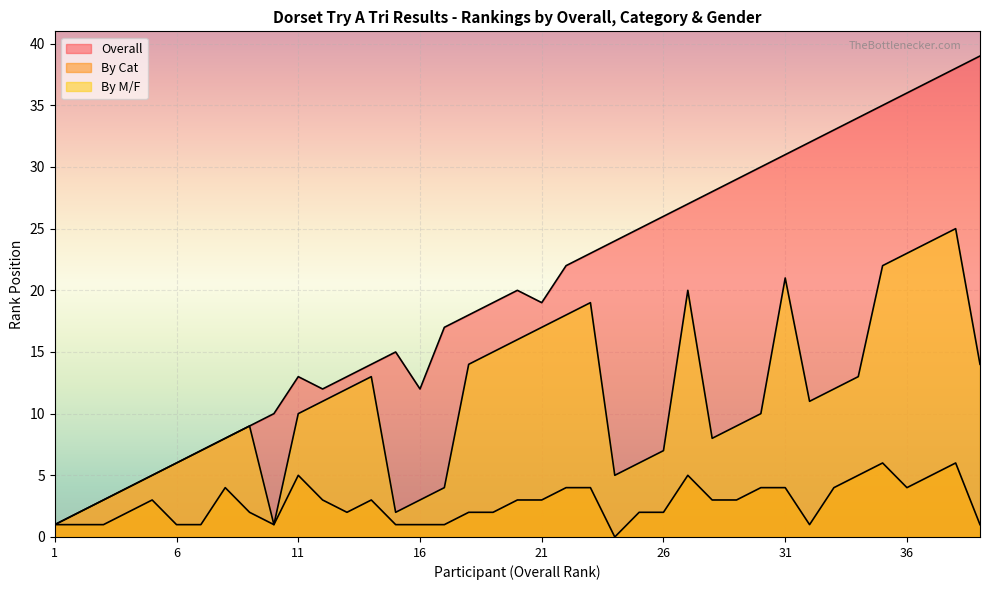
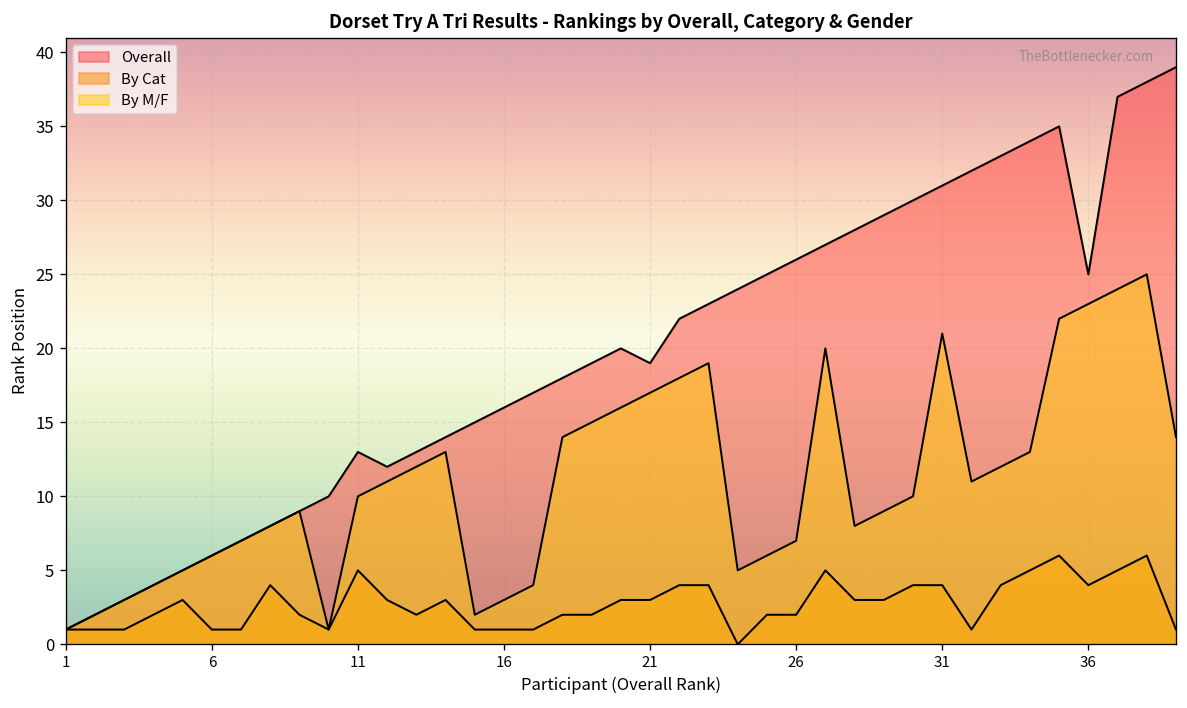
Overall, 16: 12 -> 16
Overall, 36: 36 -> 25
